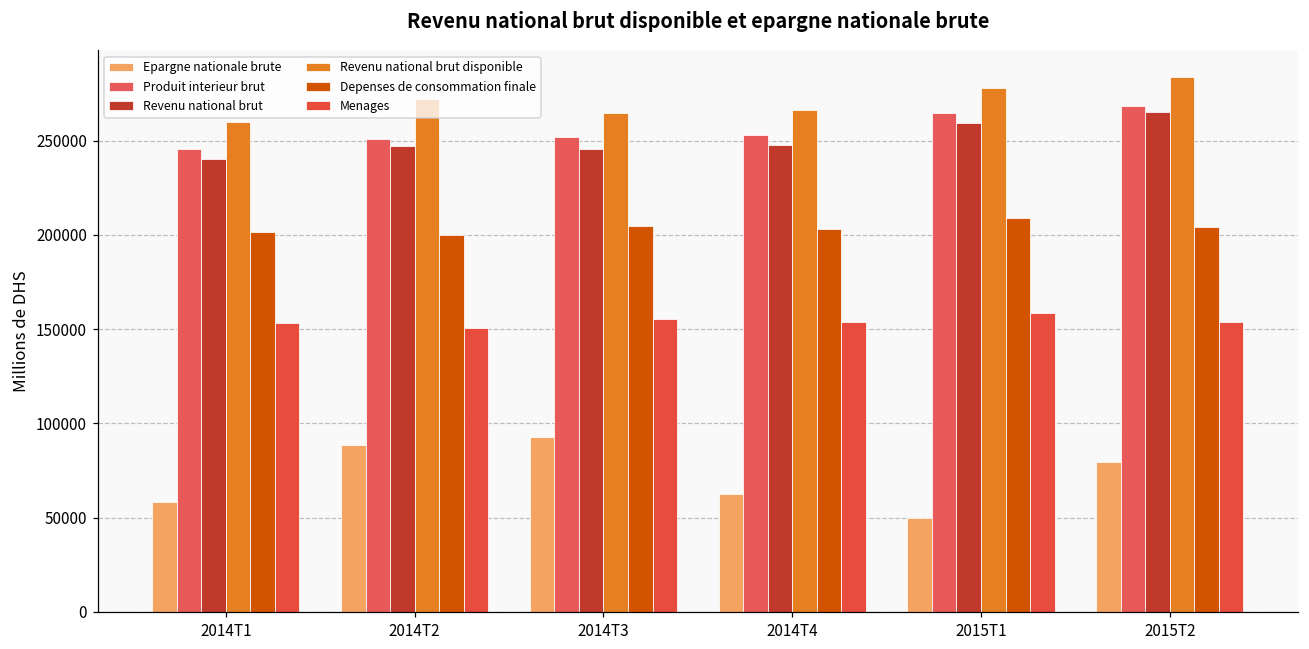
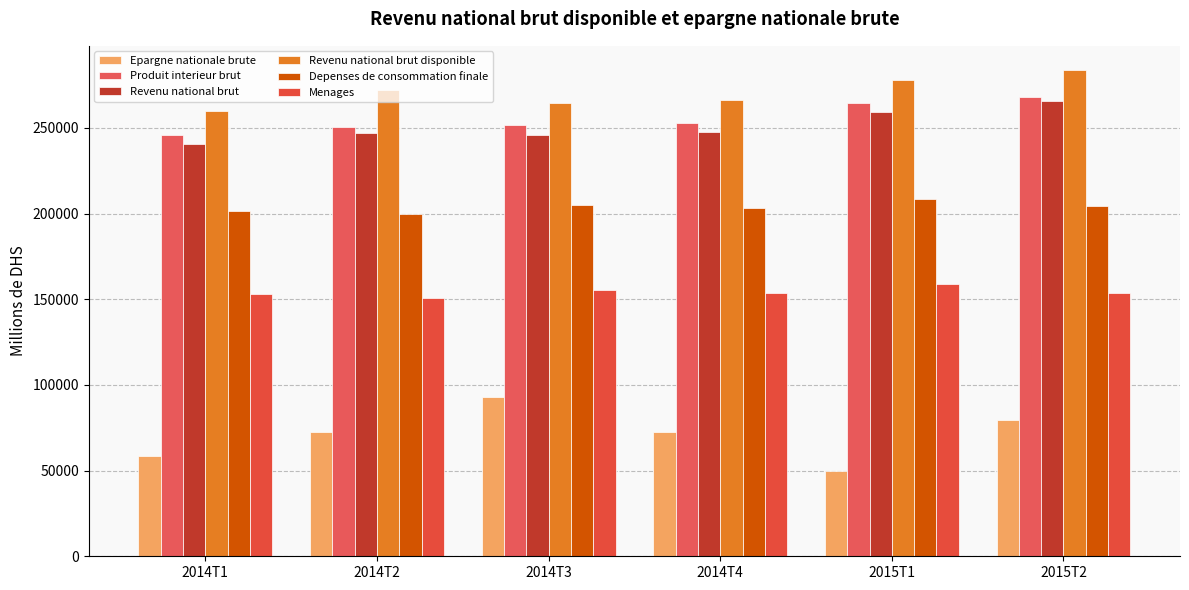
Epargne nationale brute, 2014T2: 88000 -> 72000
Epargne nationale brute, 2014T4: 63000 -> 73000
